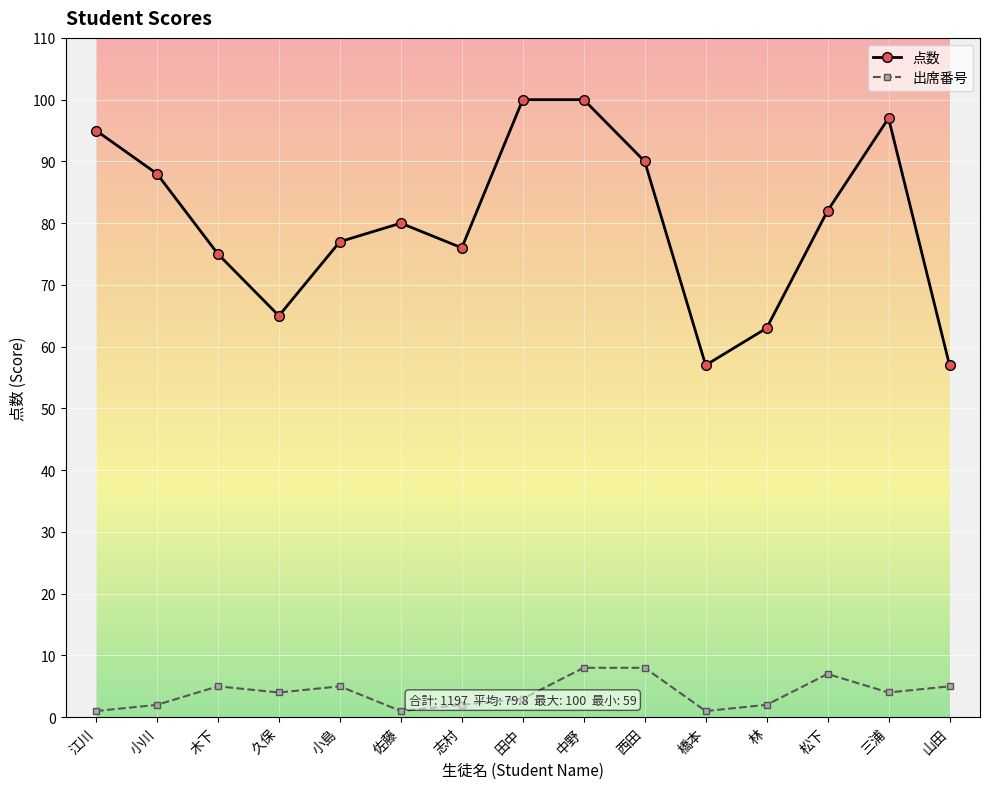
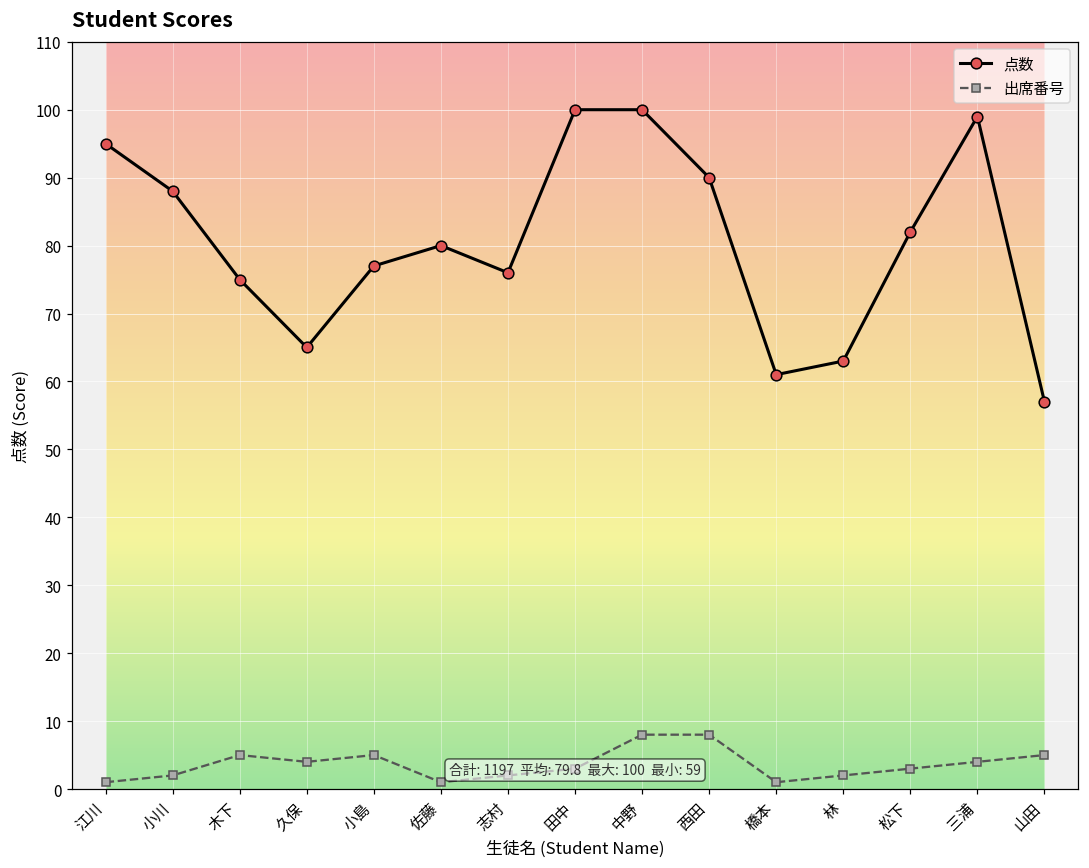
点数, 橋本: 57 -> 61
出席番号, 松下: 7 -> 3
点数, 三浦: 97 -> 99
